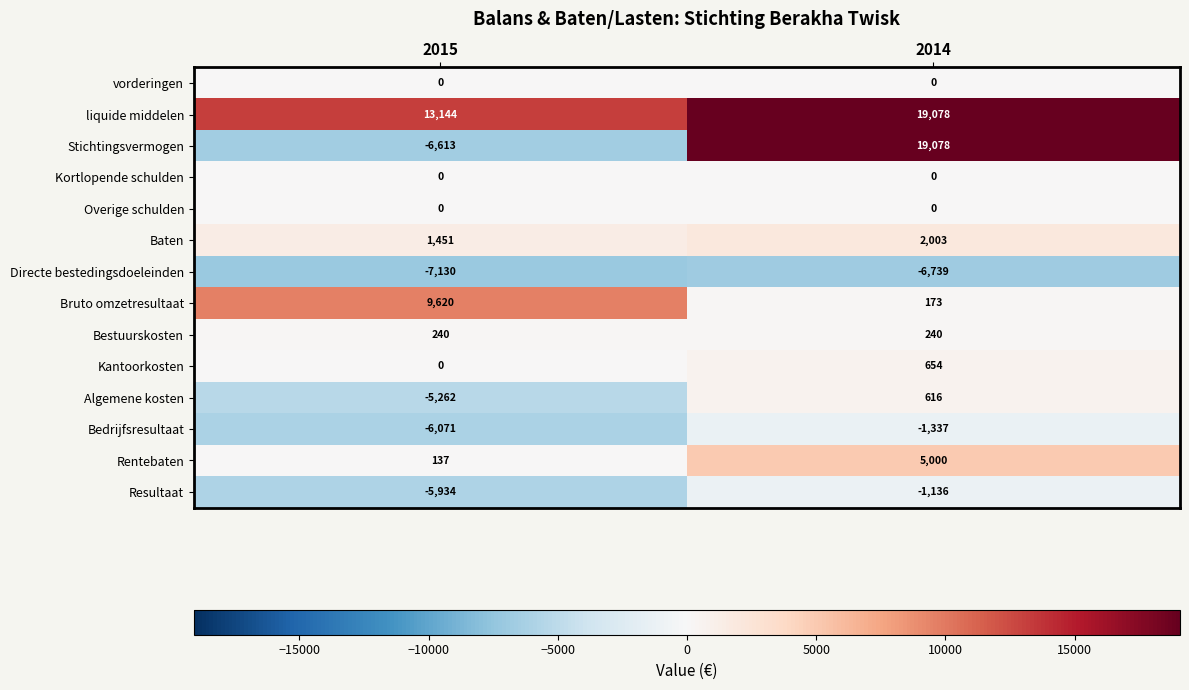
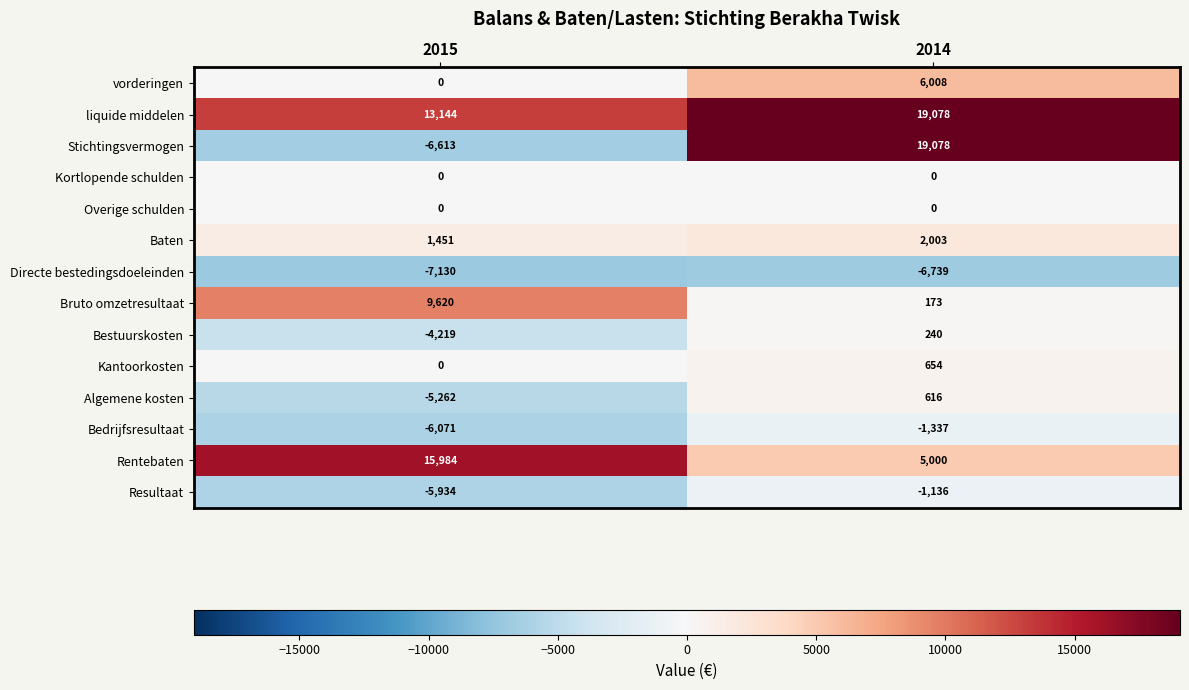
vorderingen, 2014: 0 -> 6,008
Bestuurskosten, 2015: 240 -> -4,219
Rentebaten, 2015: 137 -> 15,984
